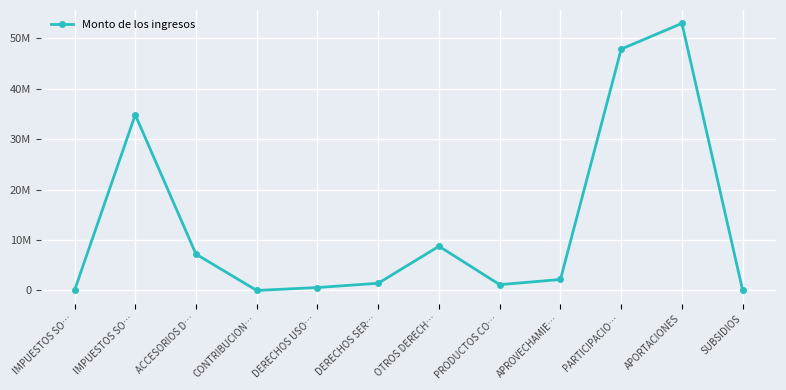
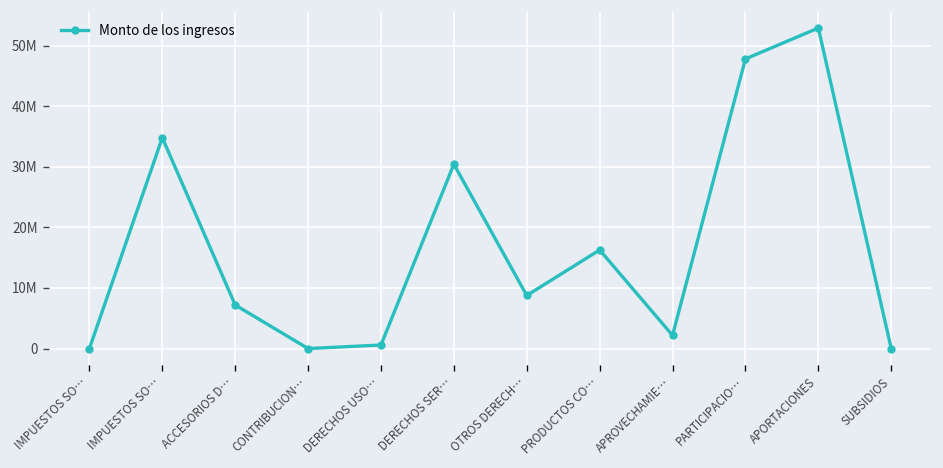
DERECHOS SER…: 1000000 -> 30000000
PRODUCTOS CO…: 1000000 -> 16000000
